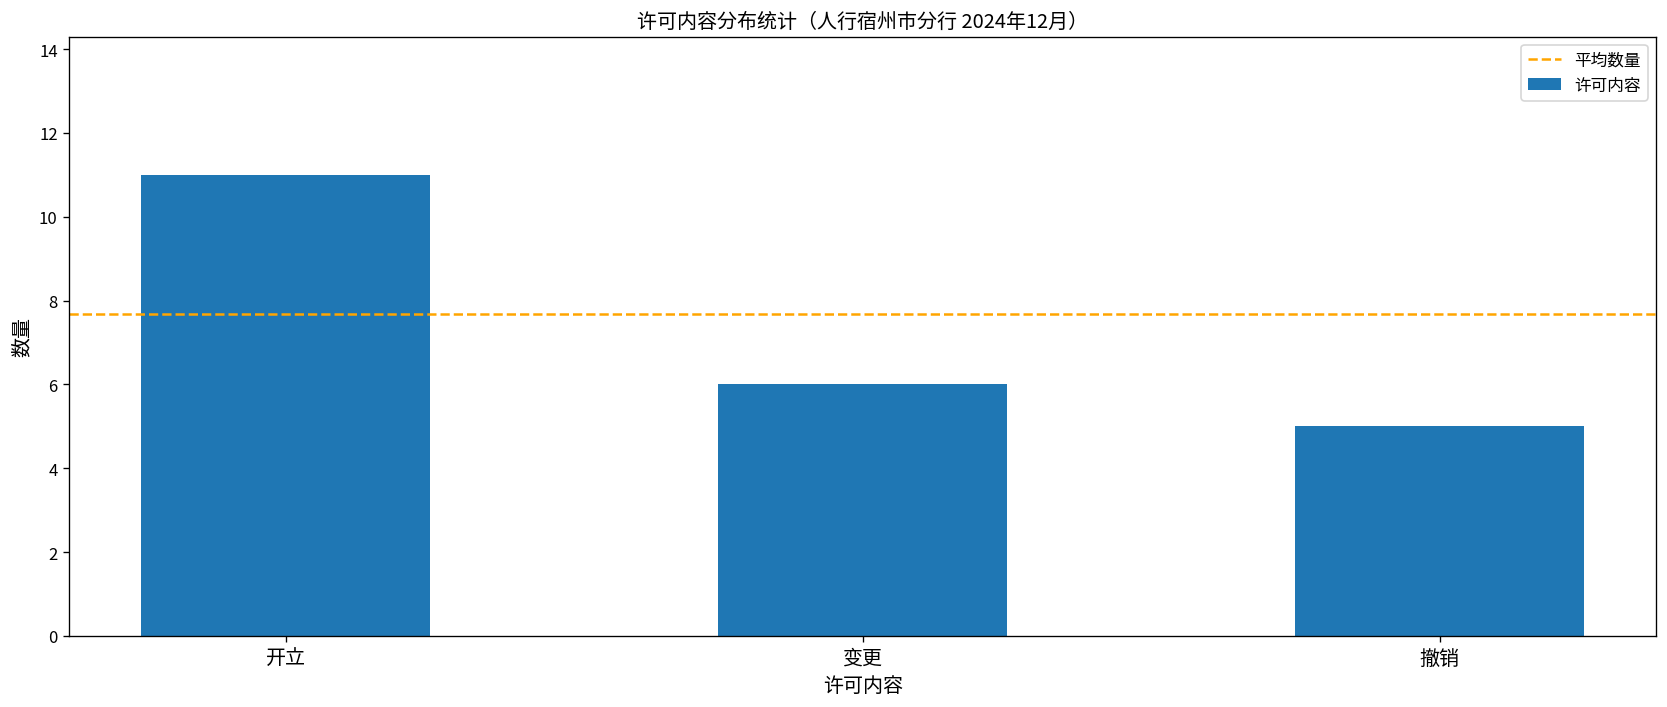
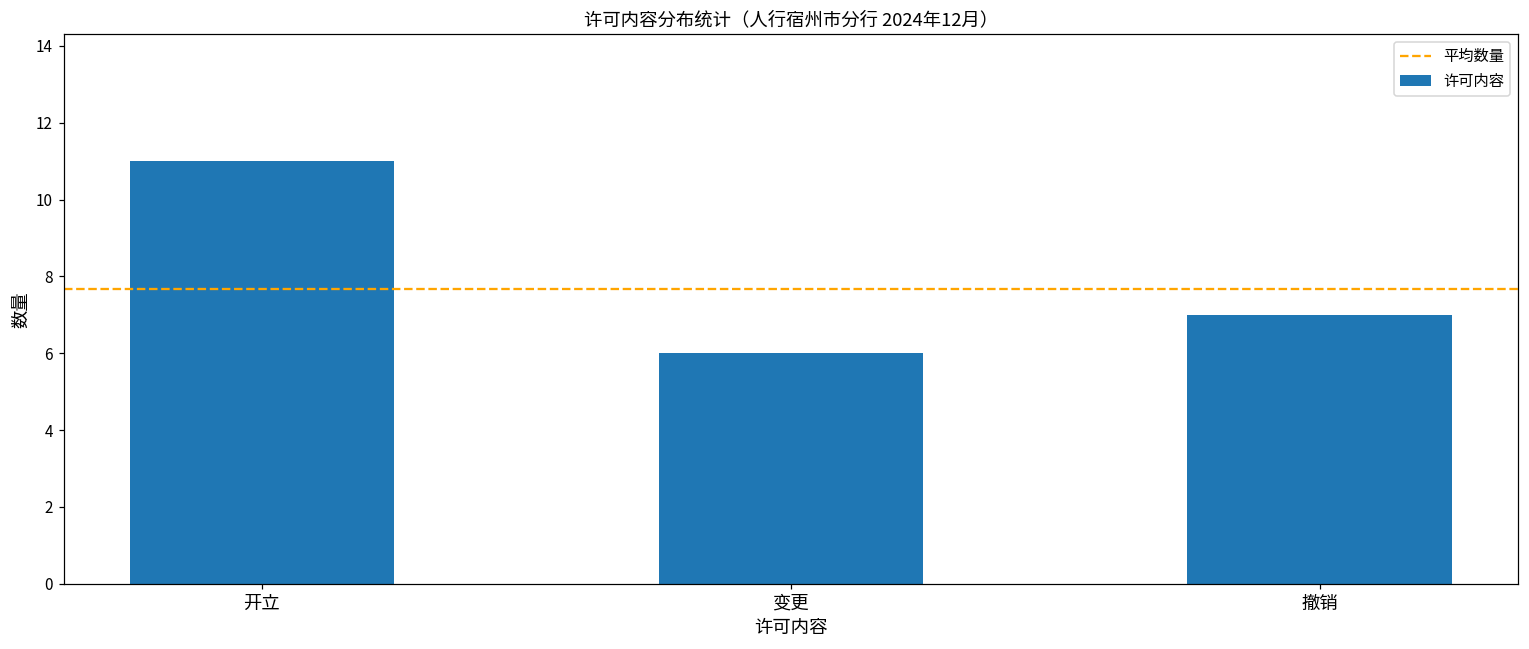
撤销: 5 -> 7
